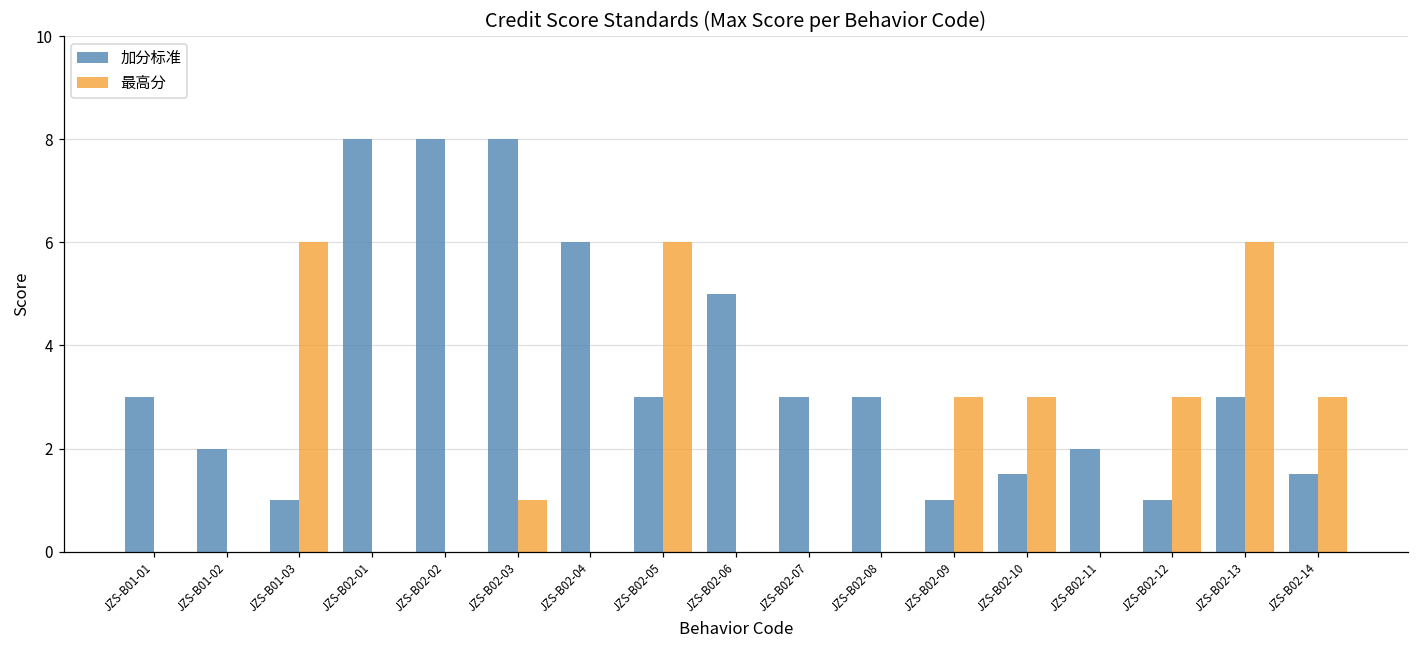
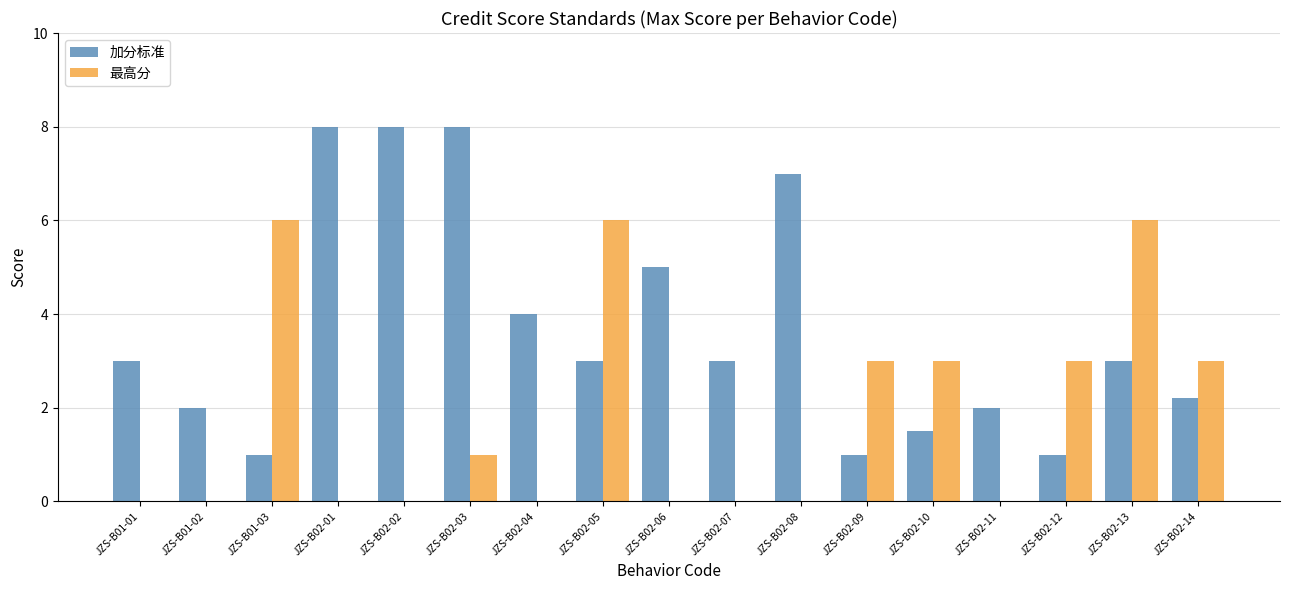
加分标准, JZS-B02-04: 6 -> 4
加分标准, JZS-B02-08: 3 -> 7
加分标准, JZS-B02-14: 1.5 -> 2.2
